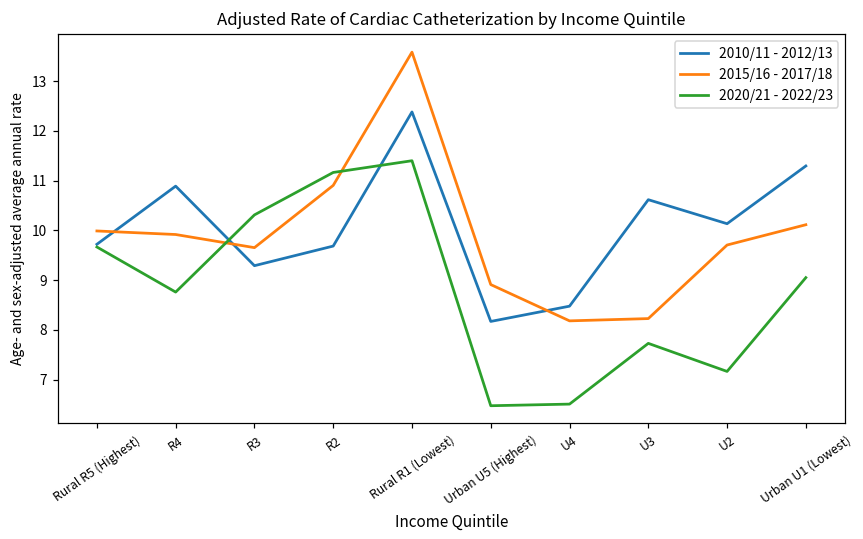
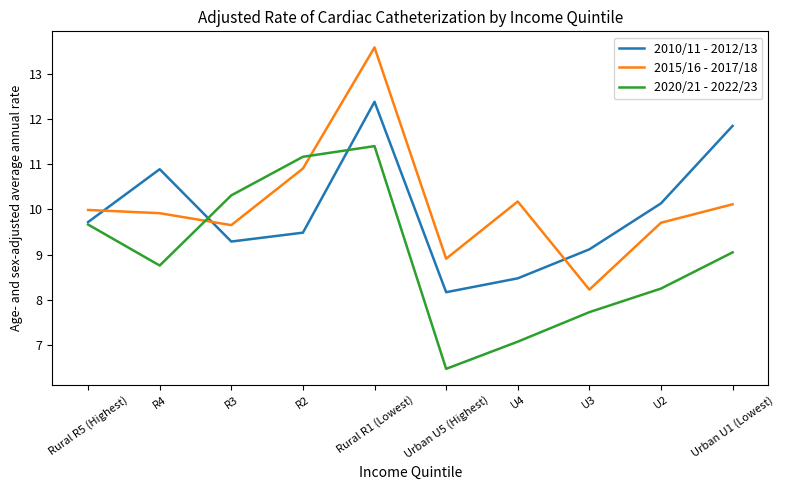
2010/11 - 2012/13, R2: 9.7 -> 9.5
2015/16 - 2017/18, U4: 8.2 -> 10.2
2020/21 - 2022/23, U4: 6.5 -> 7.1
2010/11 - 2012/13, U3: 10.6 -> 9.1
2020/21 - 2022/23, U2: 7.2 -> 8.2
2010/11 - 2012/13, Urban U1 (Lowest): 11.3 -> 11.8
